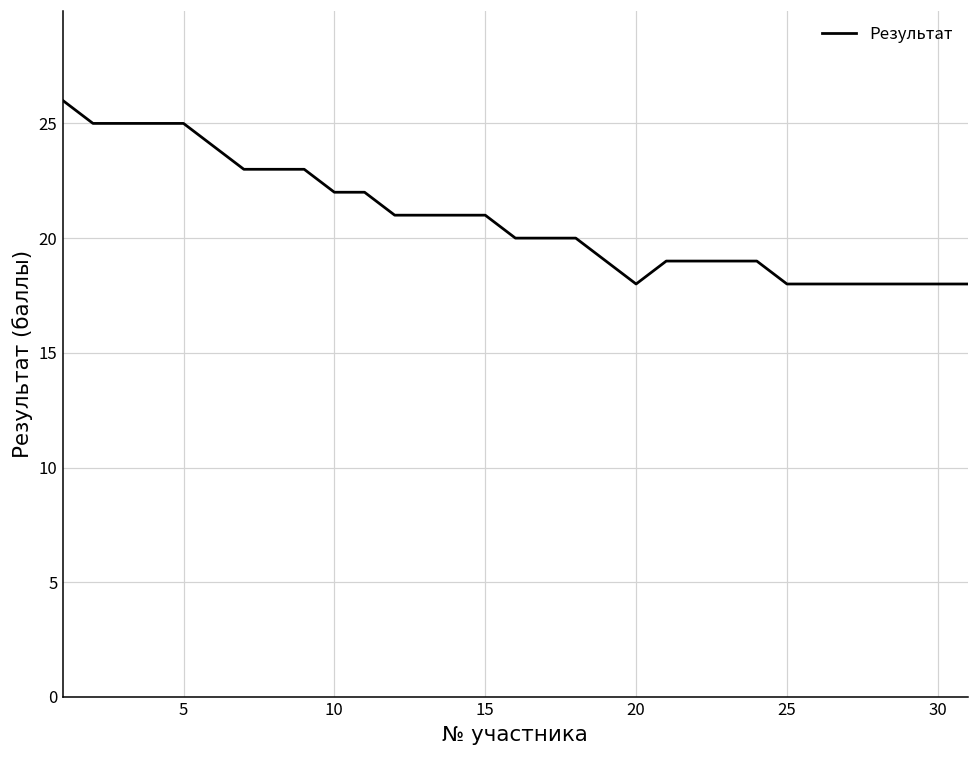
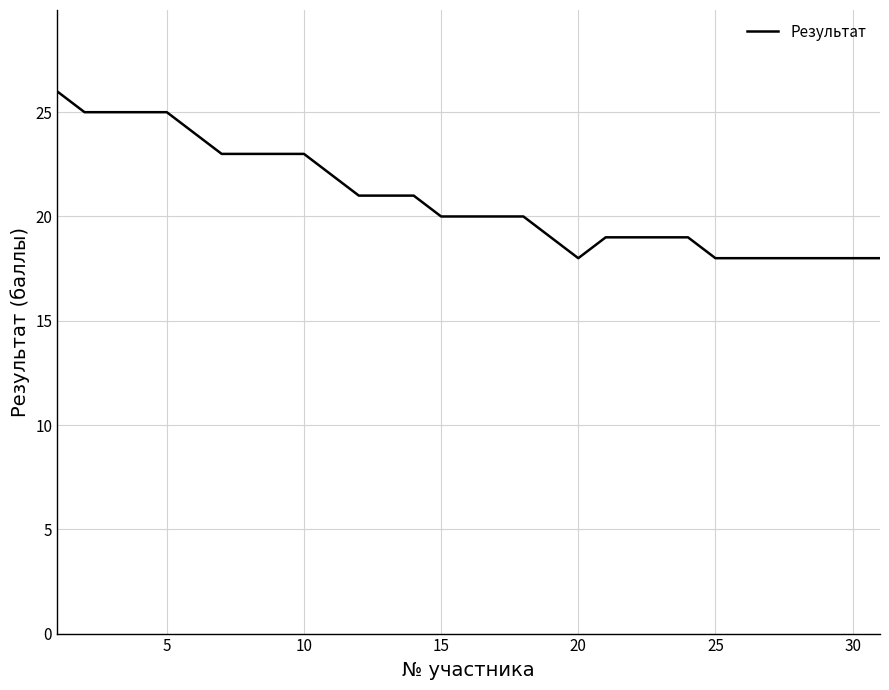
10: 22 -> 23
15: 21 -> 20
